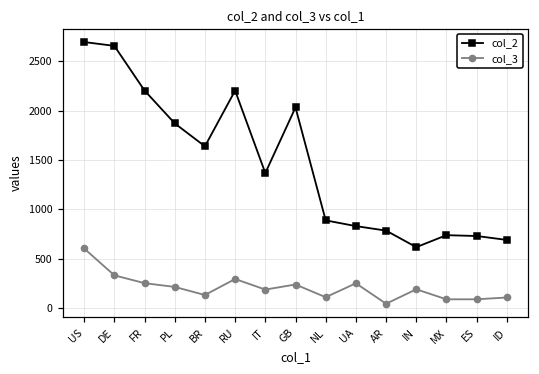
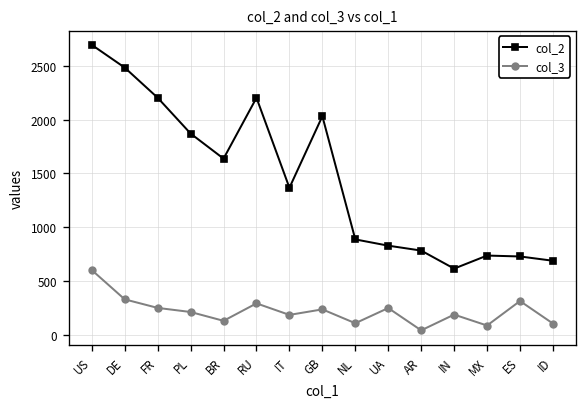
col_2, DE: 2700 -> 2500
col_3, ES: 100 -> 300
